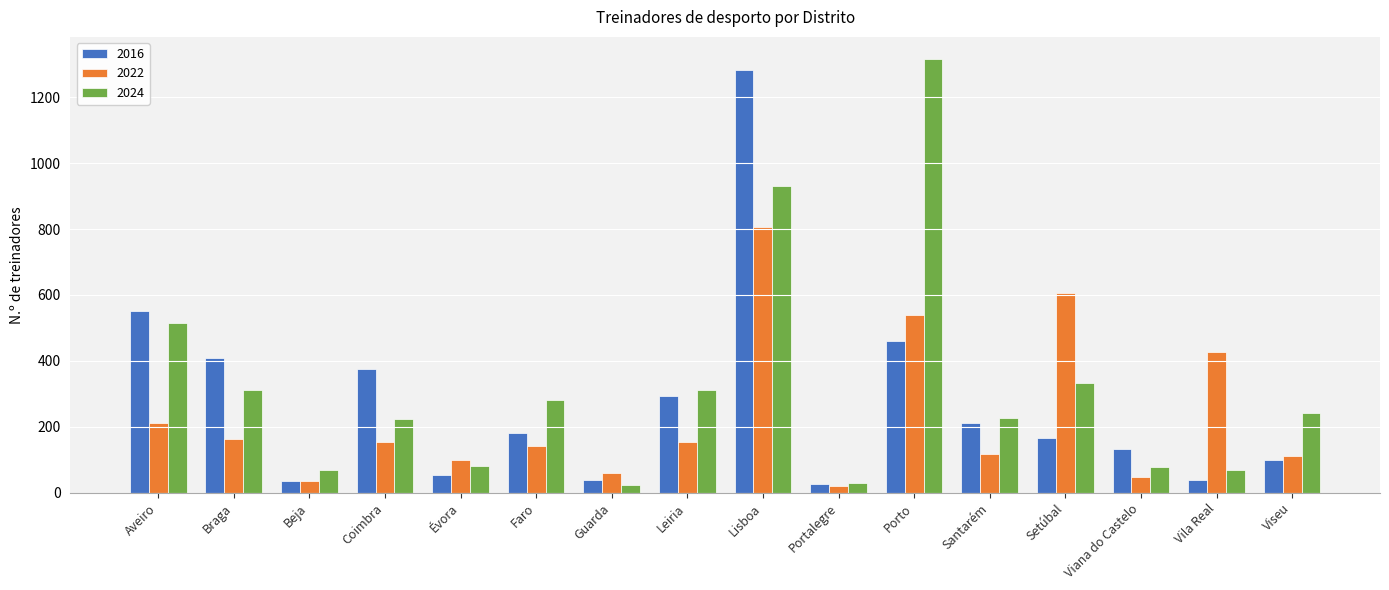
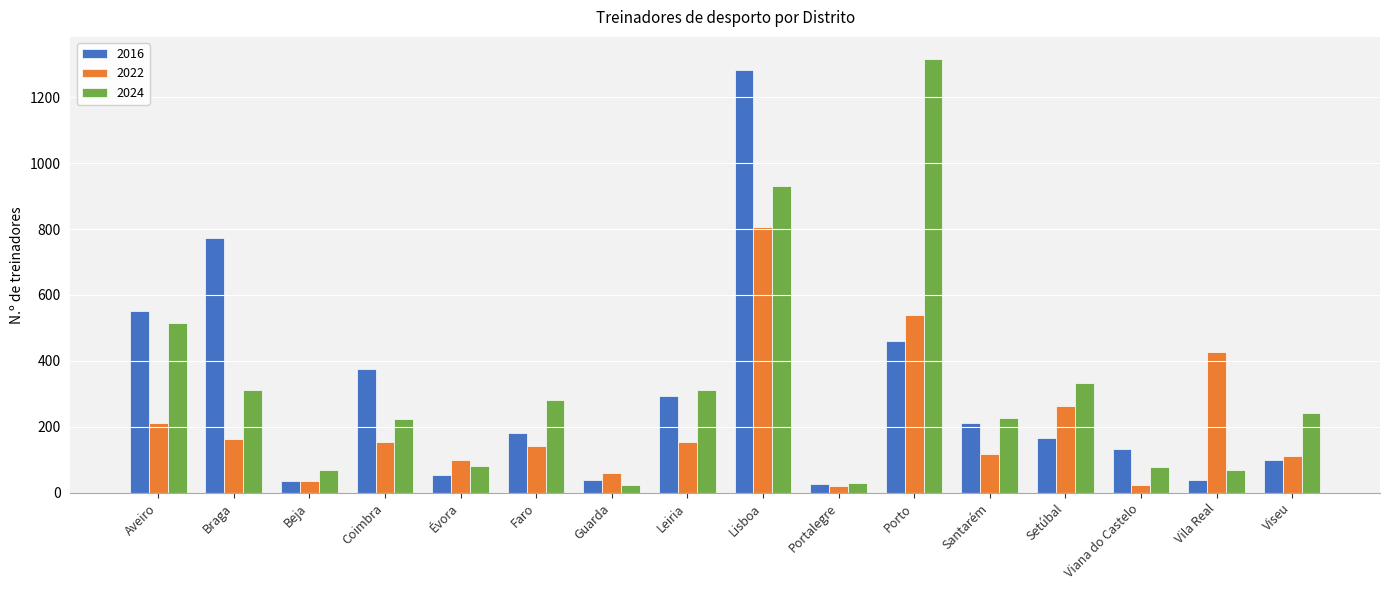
2016, Braga: 410 -> 770
2022, Setúbal: 610 -> 260
2022, Viana do Castelo: 50 -> 20
